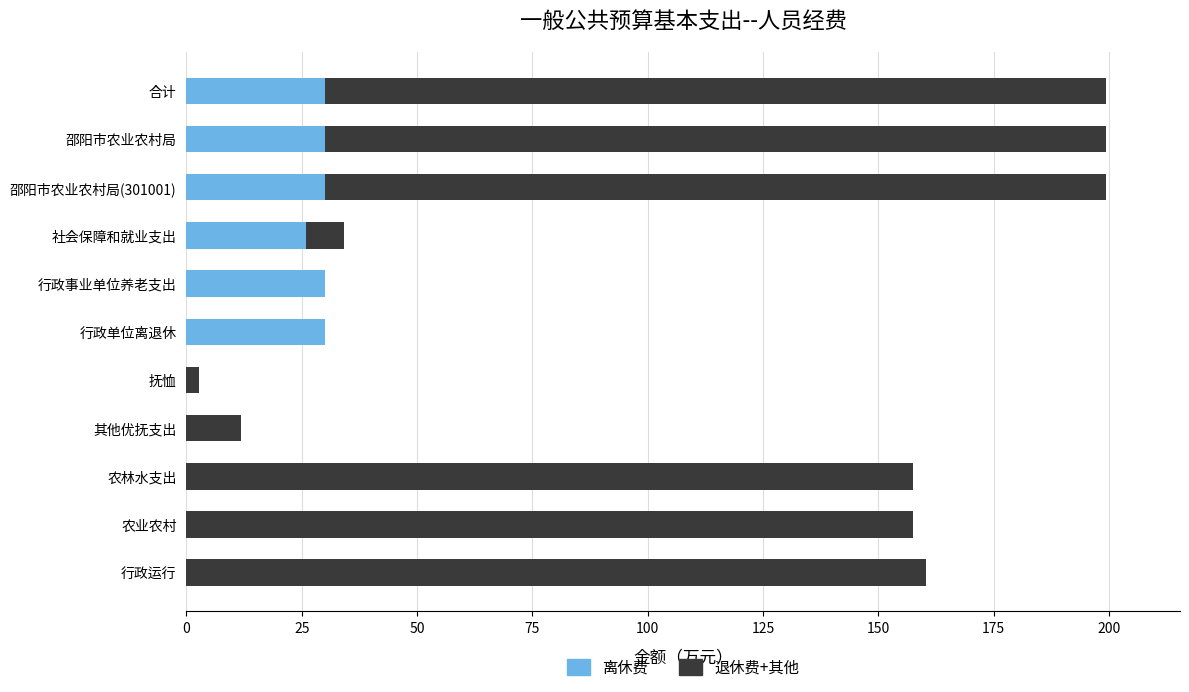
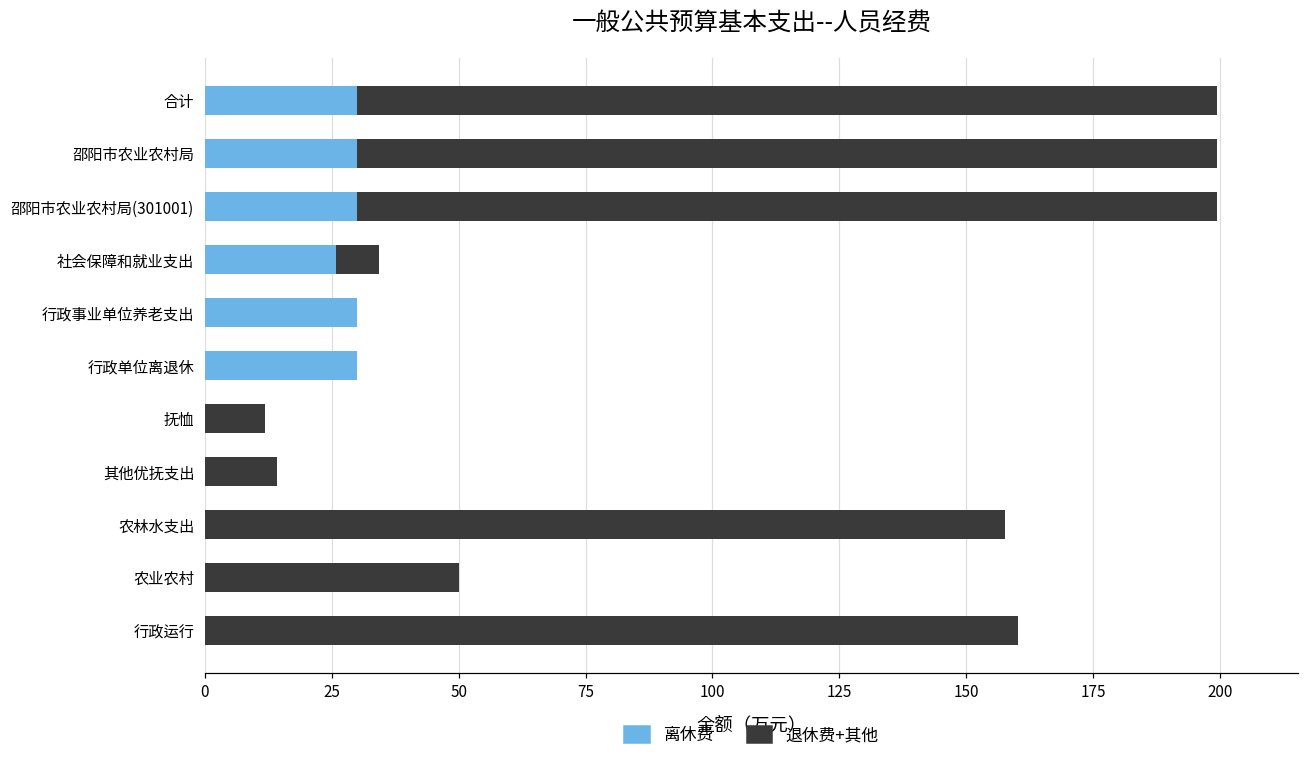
退休费+其他, 抚恤: 3 -> 12
退休费+其他, 其他优抚支出: 12 -> 14
退休费+其他, 农业农村: 158 -> 50
